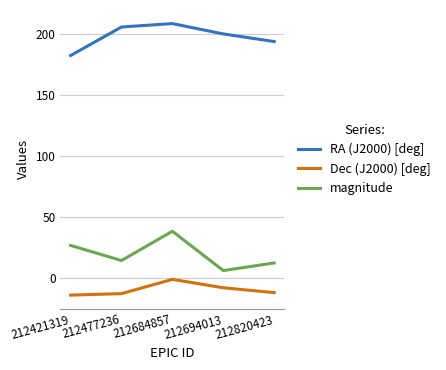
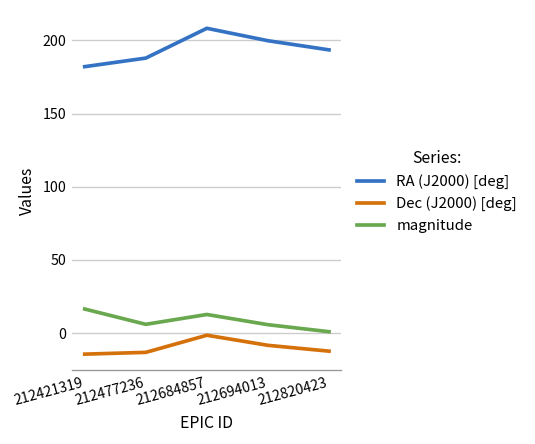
magnitude, 212421319: 26 -> 16
RA (J2000) [deg], 212477236: 205 -> 188
magnitude, 212477236: 14 -> 6
magnitude, 212684857: 38 -> 13
magnitude, 212820423: 12 -> 1
